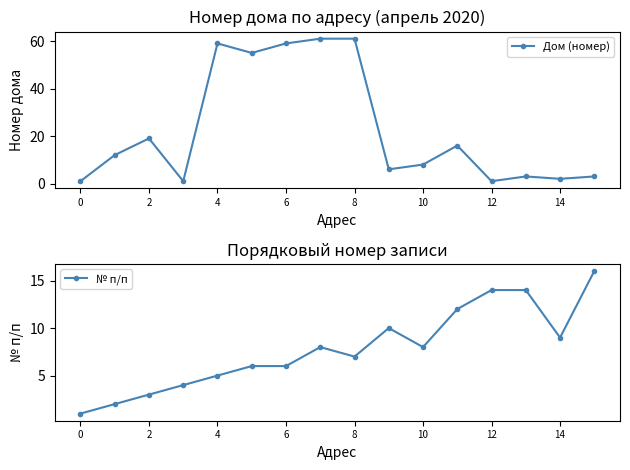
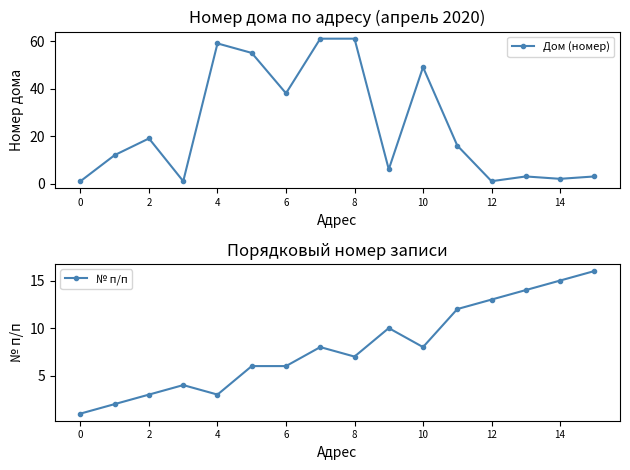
Номер дома по адресу (апрель 2020), 6: 59 -> 38
Номер дома по адресу (апрель 2020), 10: 8 -> 49
Порядковый номер записи, 4: 5 -> 3
Порядковый номер записи, 12: 14 -> 13
Порядковый номер записи, 14: 9 -> 15
